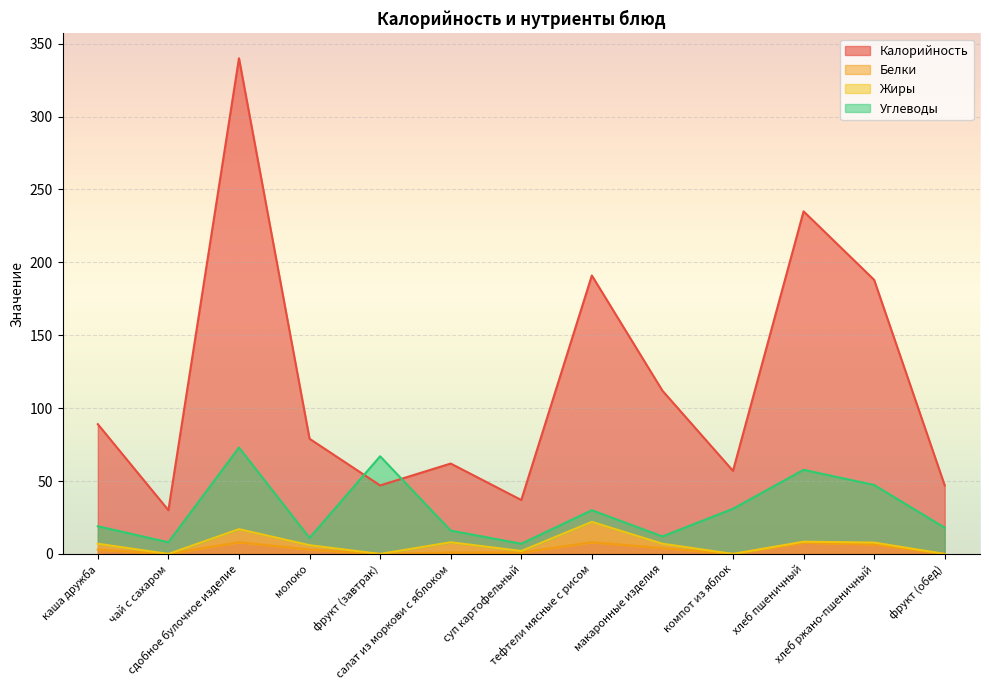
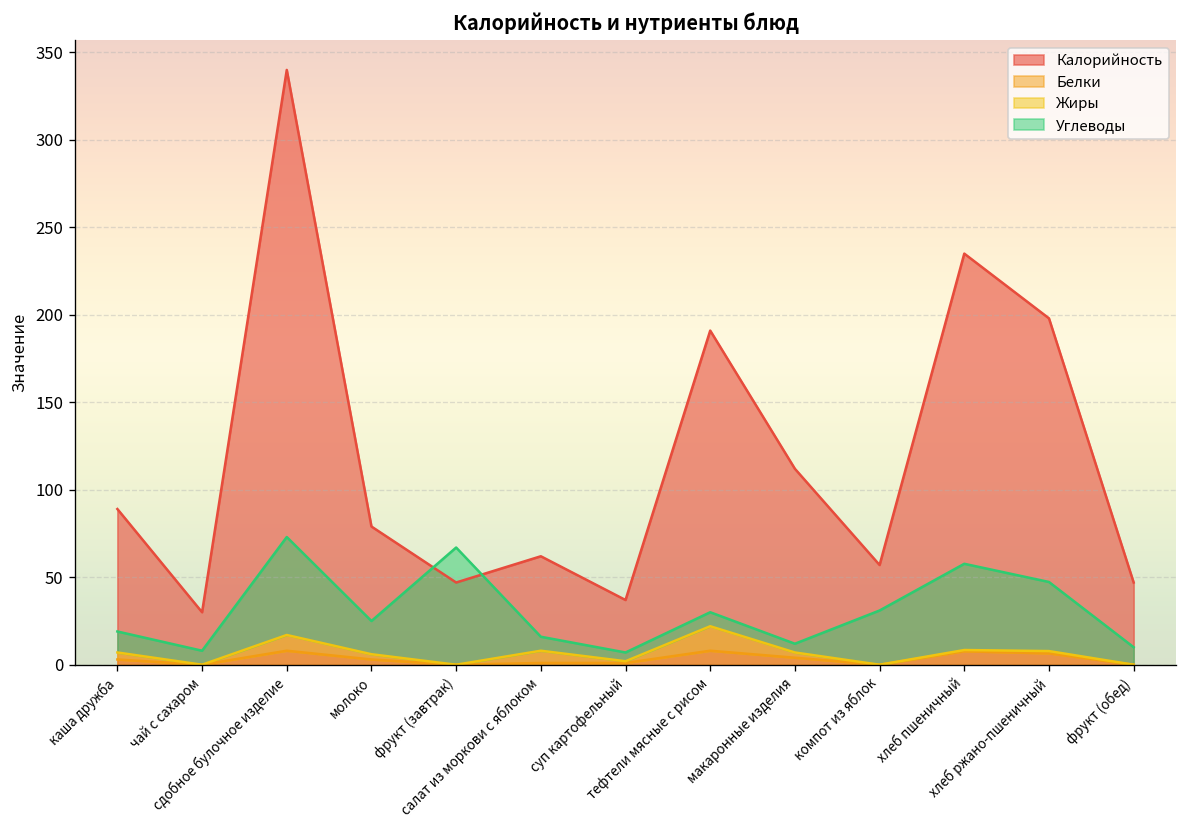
Углеводы, молоко: 5 -> 19
Калорийность, хлеб ржано-пшеничный: 188 -> 198
Углеводы, фрукт (обед): 18 -> 10
